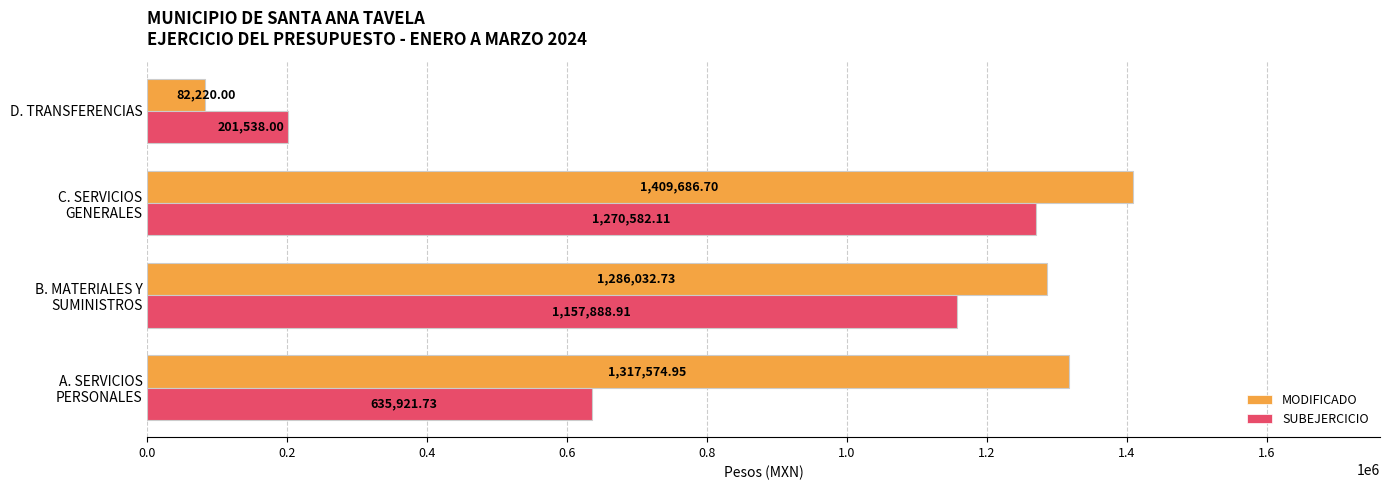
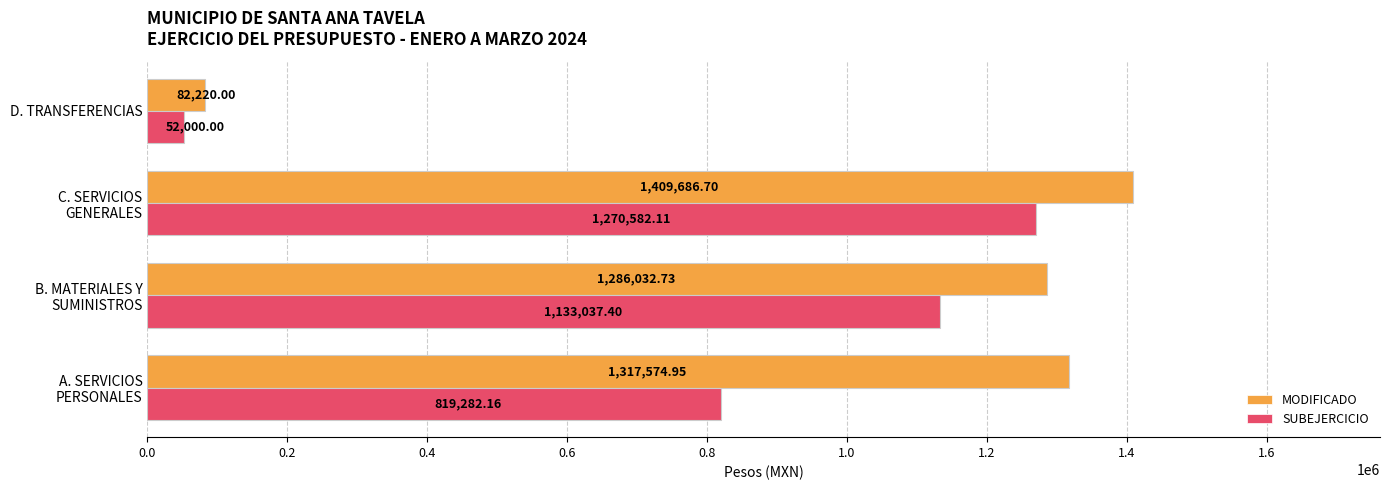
SUBEJERCICIO, D. TRANSFERENCIAS: 201,538.00 -> 52,000.00
SUBEJERCICIO, B. MATERIALES Y SUMINISTROS: 1,157,888.91 -> 1,133,037.40
SUBEJERCICIO, A. SERVICIOS PERSONALES: 635,921.73 -> 819,282.16
